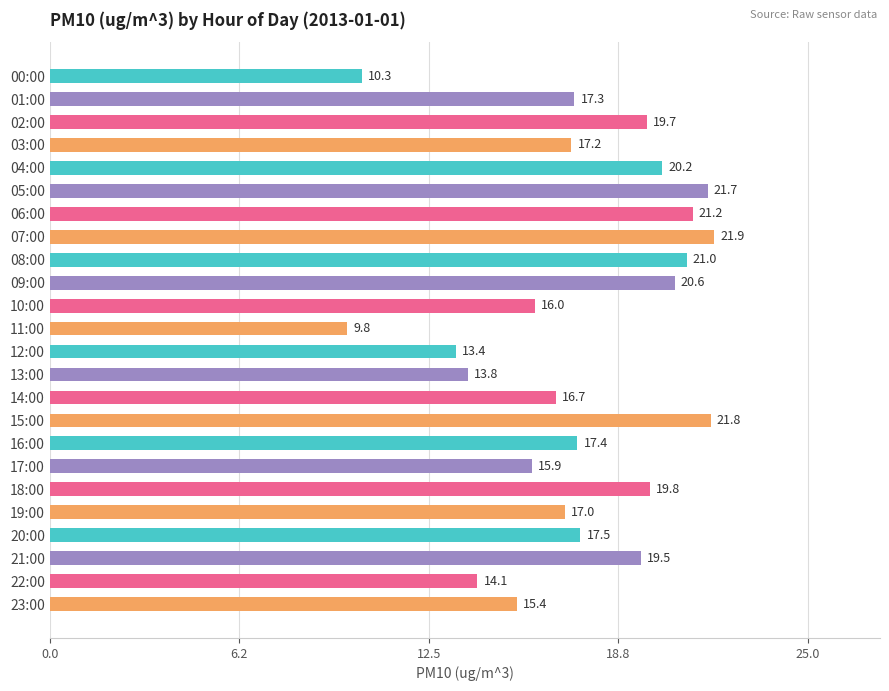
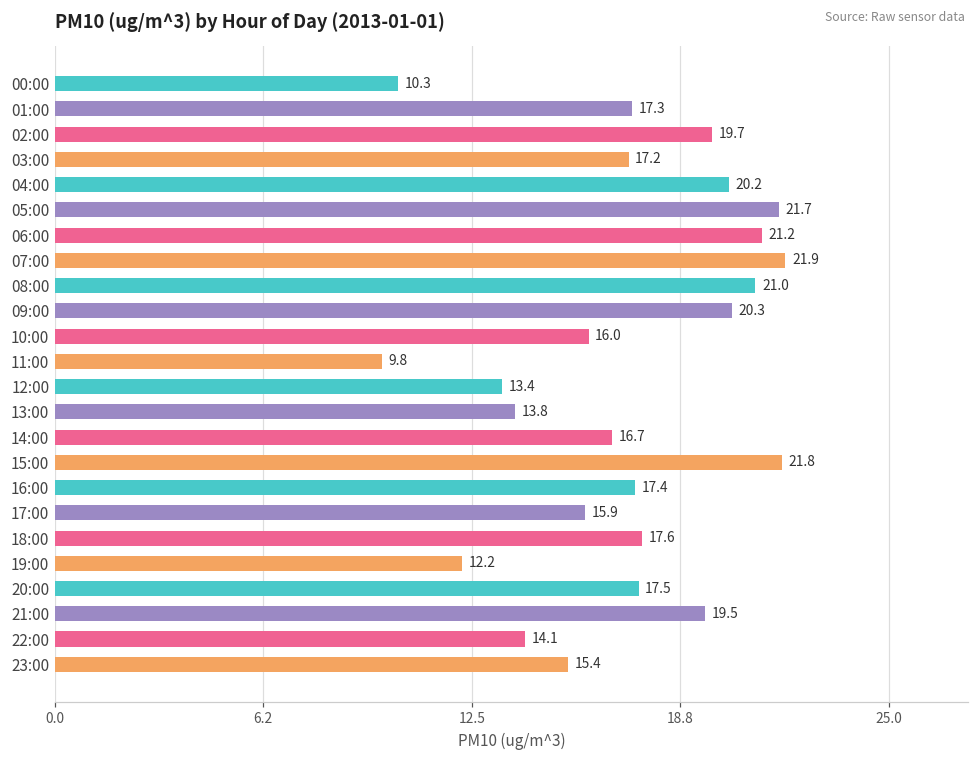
09:00: 20.6 -> 20.3
18:00: 19.8 -> 17.6
19:00: 17.0 -> 12.2
